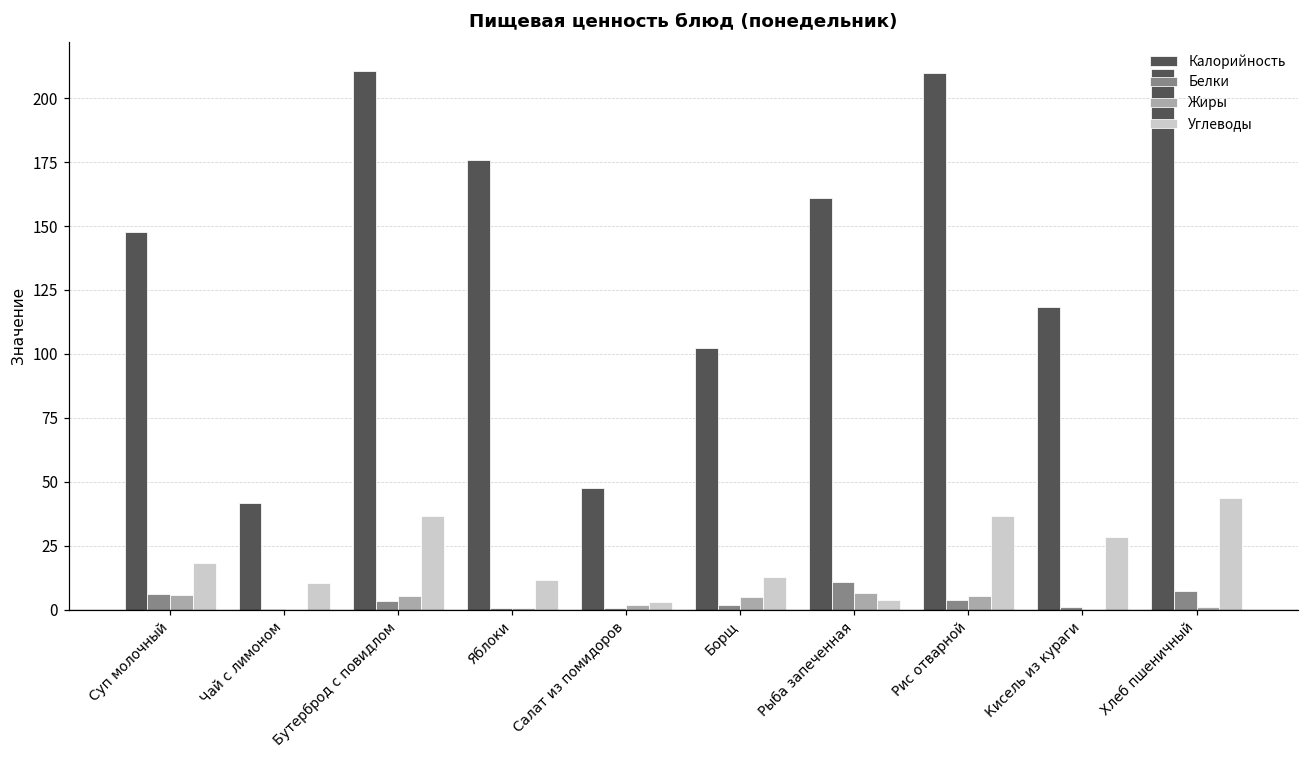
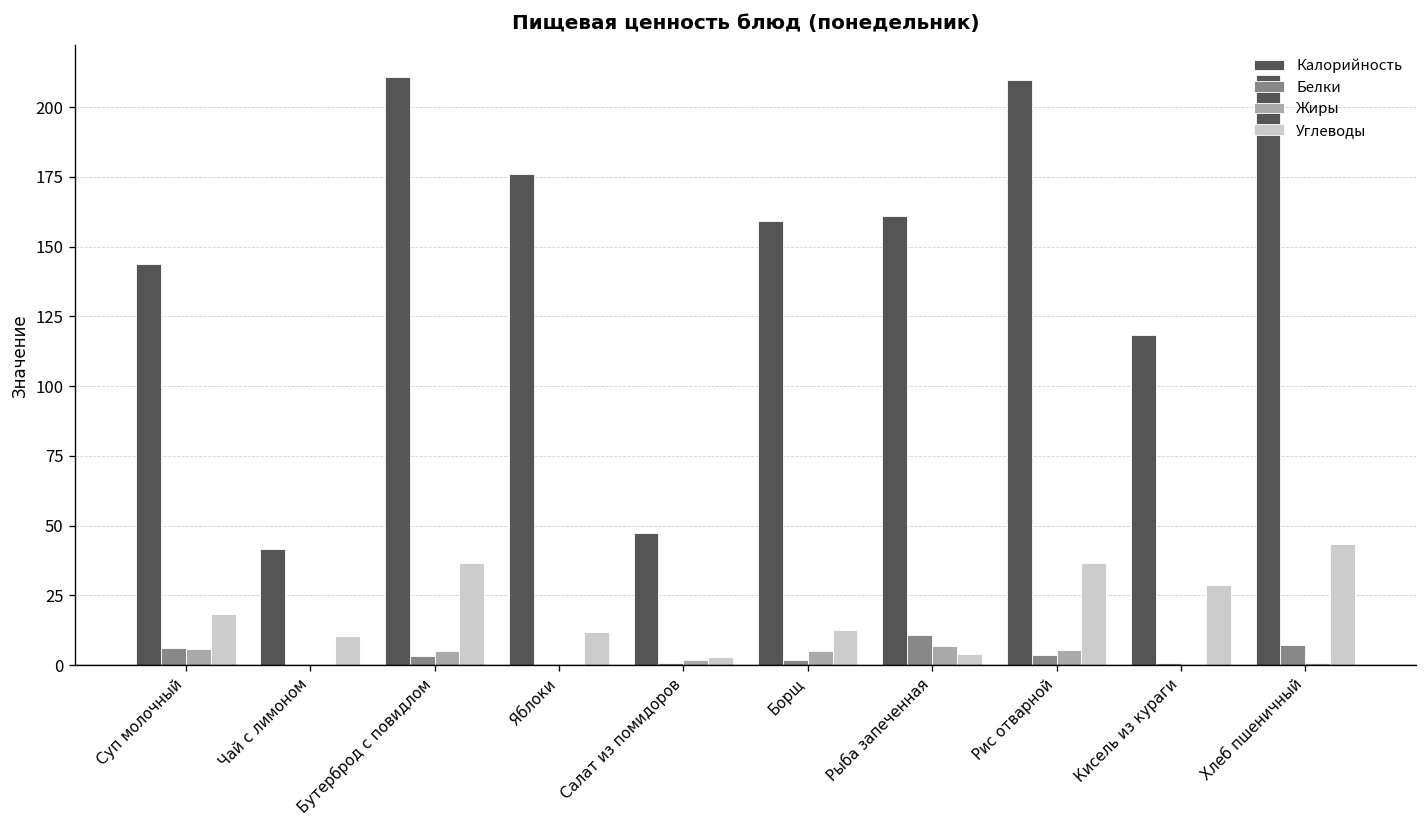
Калорийность, Суп молочный: 148 -> 144
Калорийность, Борщ: 103 -> 159
